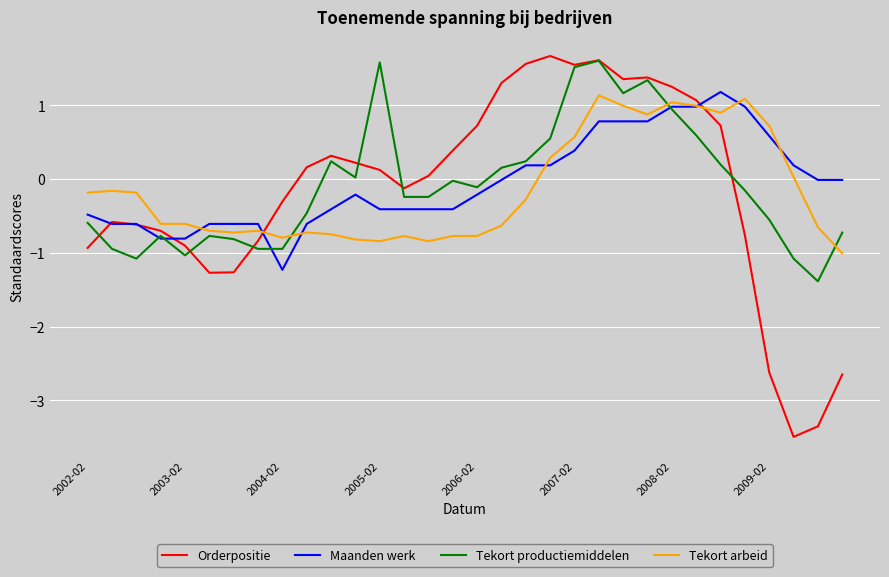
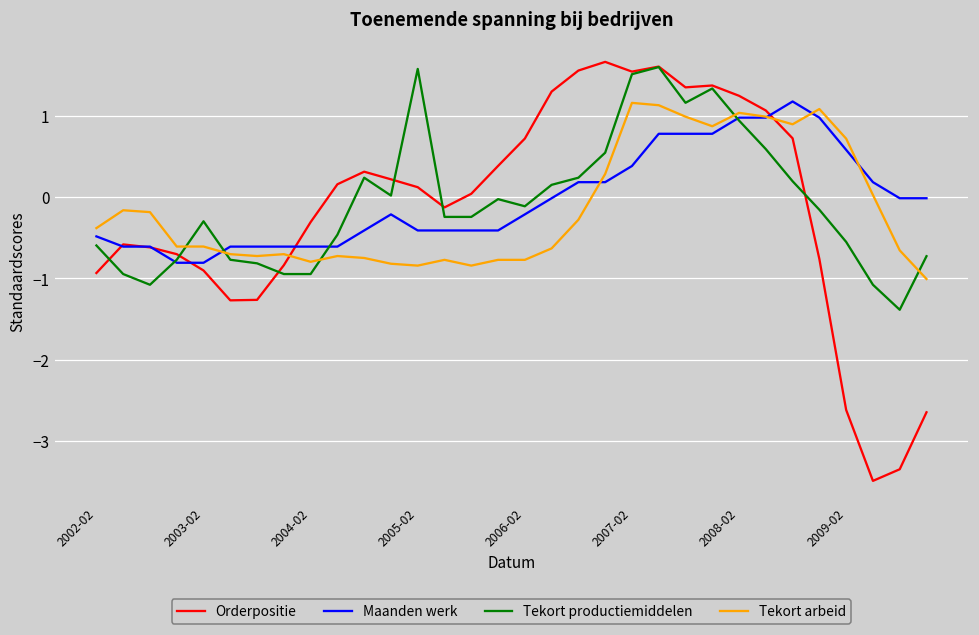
Tekort arbeid, 2002-02: -0.2 -> -0.4
Tekort productiemiddelen, 2003-02: -1.0 -> -0.3
Maanden werk, 2004-02: -1.2 -> -0.6
Tekort arbeid, 2007-02: 0.6 -> 1.2
